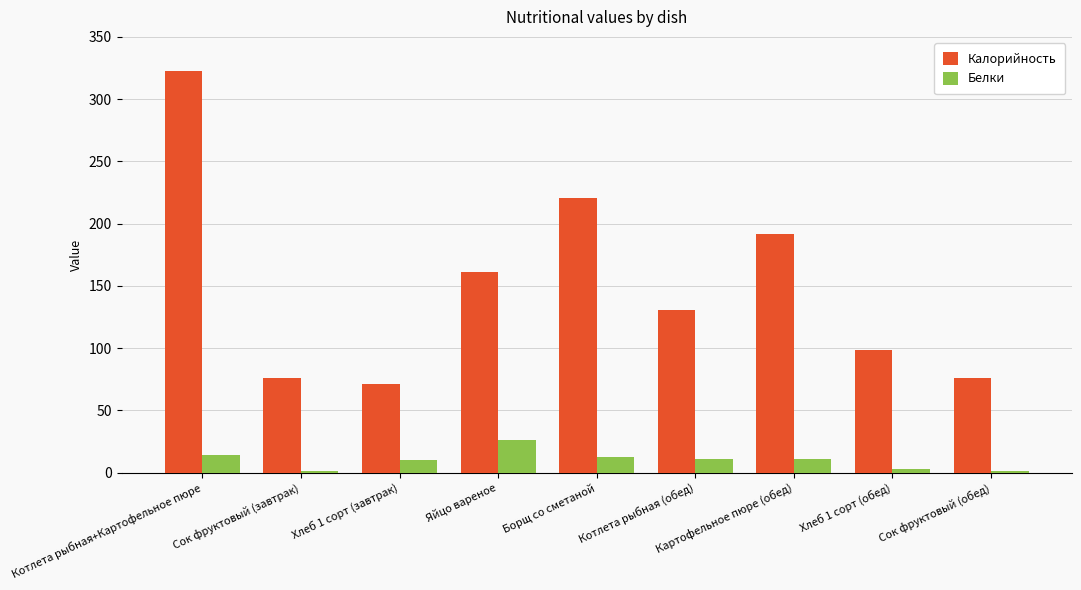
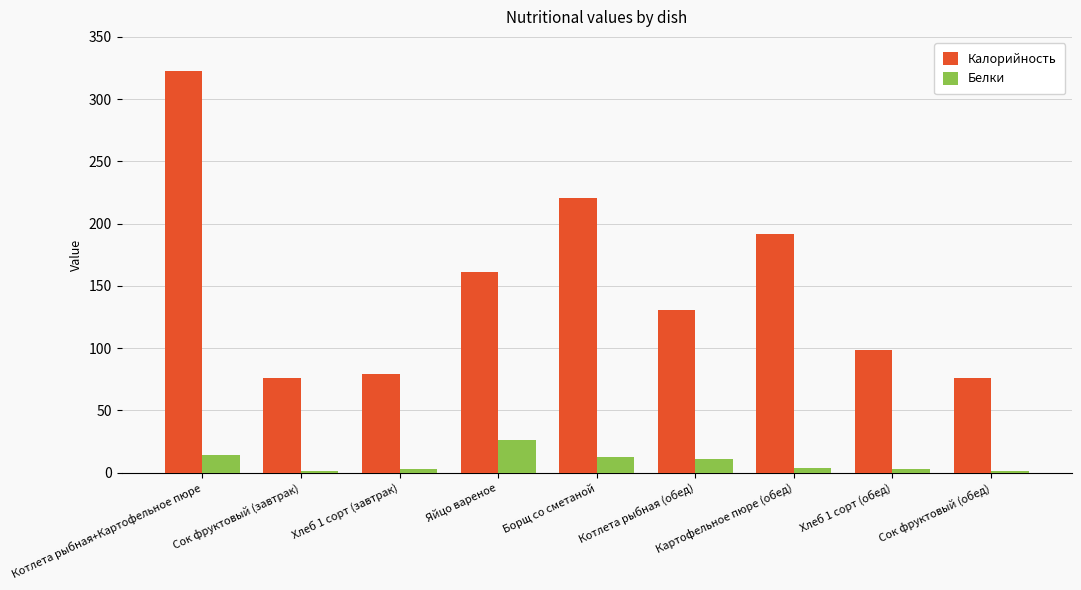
Калорийность, Хлеб 1 сорт (завтрак): 72 -> 79
Белки, Хлеб 1 сорт (завтрак): 10 -> 3
Белки, Картофельное пюре (обед): 11 -> 4
